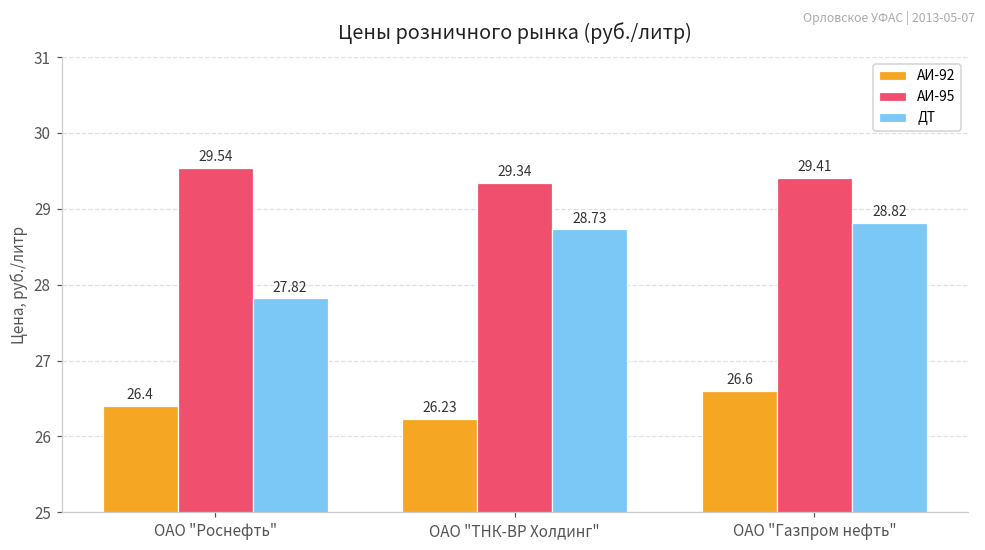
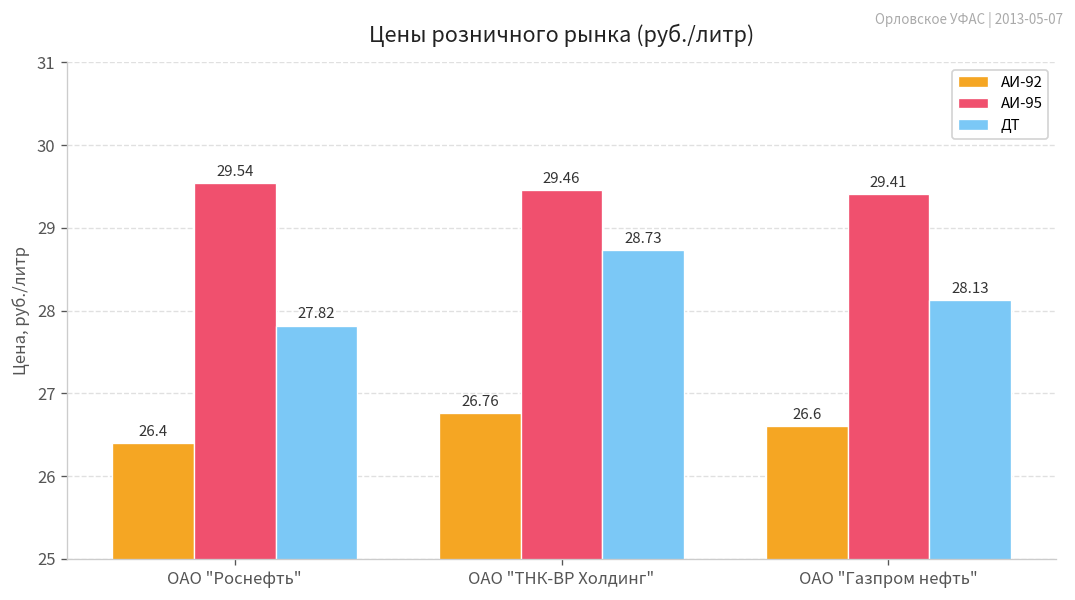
АИ-92, ОАО "ТНК-ВР Холдинг": 26.23 -> 26.76
АИ-95, ОАО "ТНК-ВР Холдинг": 29.34 -> 29.46
ДТ, ОАО "Газпром нефть": 28.82 -> 28.13
